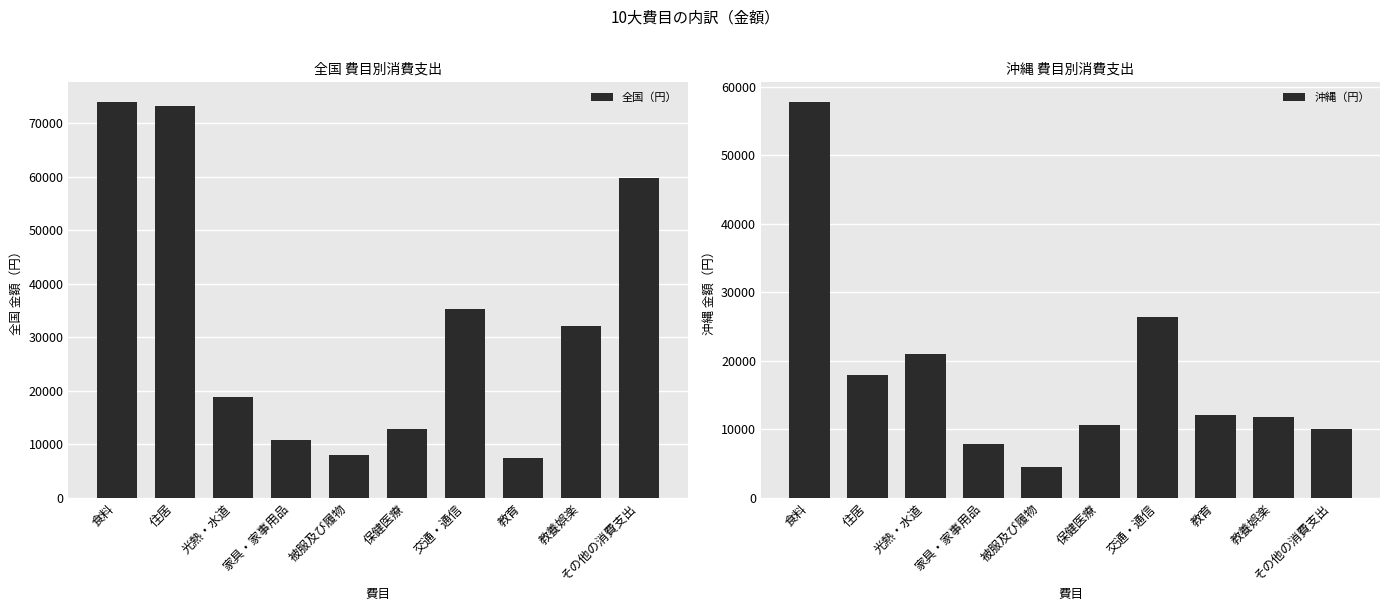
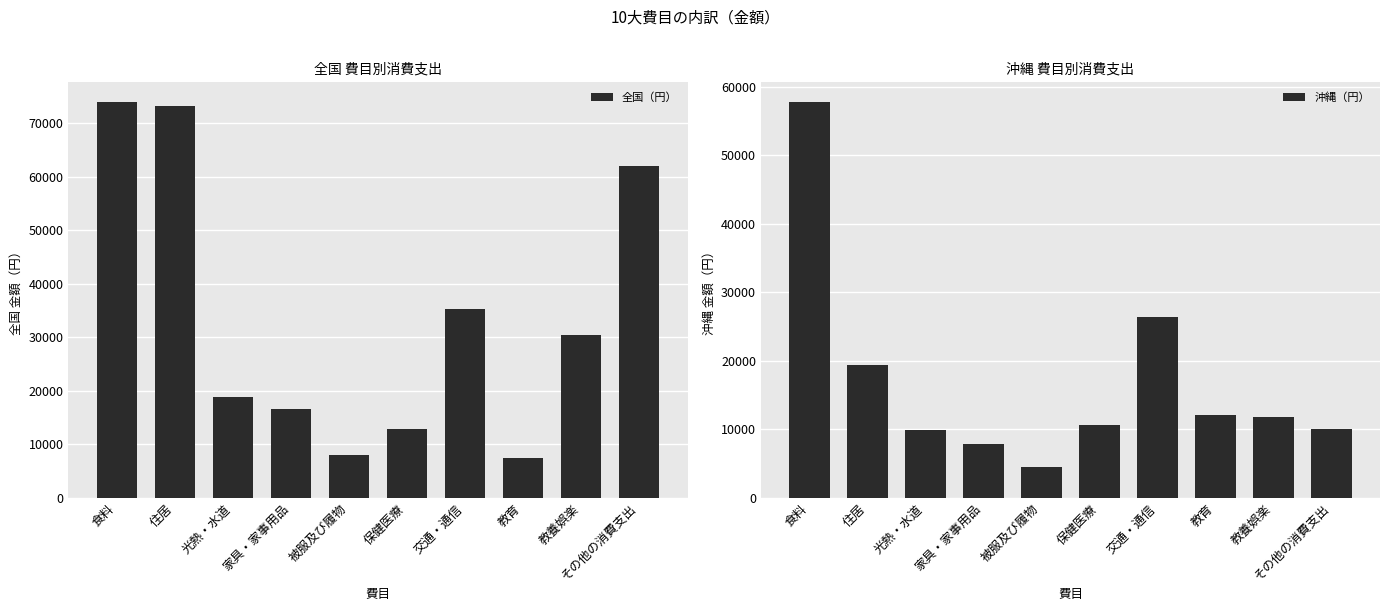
全国 費目別消費支出, 家具・家事用品: 11000 -> 17000
全国 費目別消費支出, 教養娯楽: 32000 -> 30000
全国 費目別消費支出, その他の消費支出: 60000 -> 62000
沖縄 費目別消費支出, 住居: 18000 -> 19000
沖縄 費目別消費支出, 光熱・水道: 21000 -> 10000
